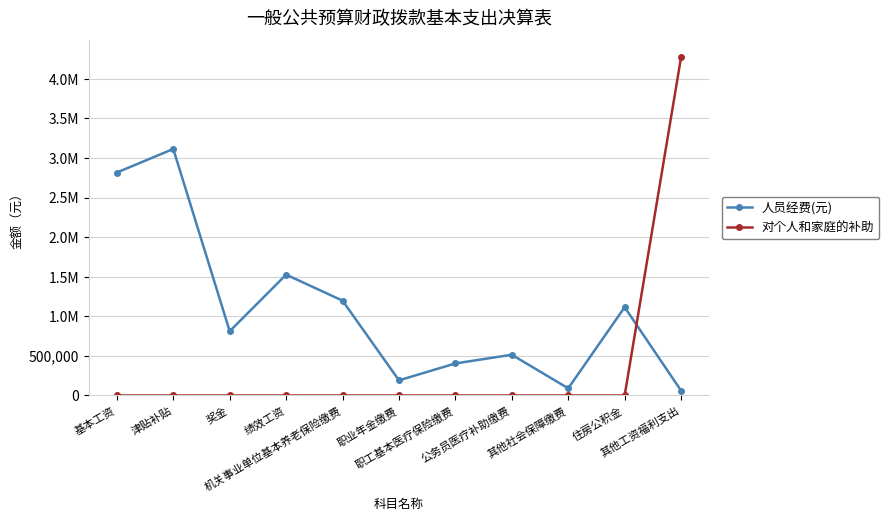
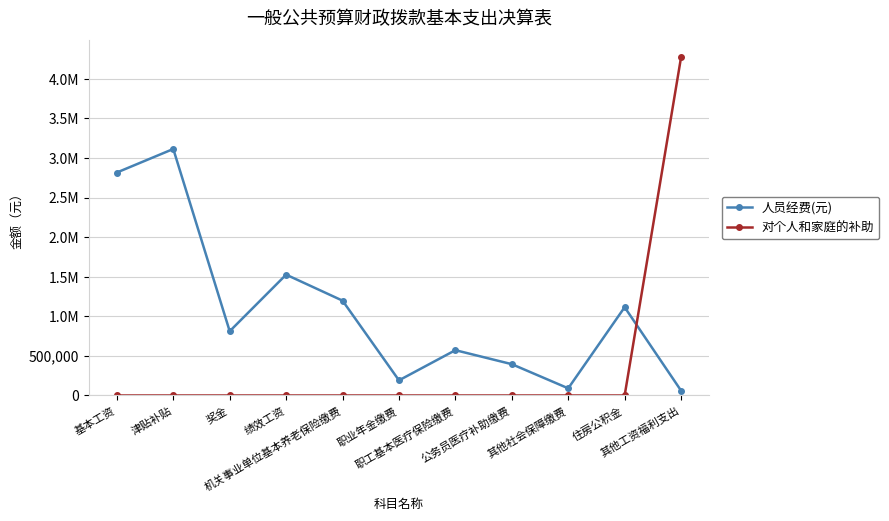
人员经费(元), 职工基本医疗保险缴费: 400,000 -> 600,000
人员经费(元), 公务员医疗补助缴费: 500,000 -> 400,000
